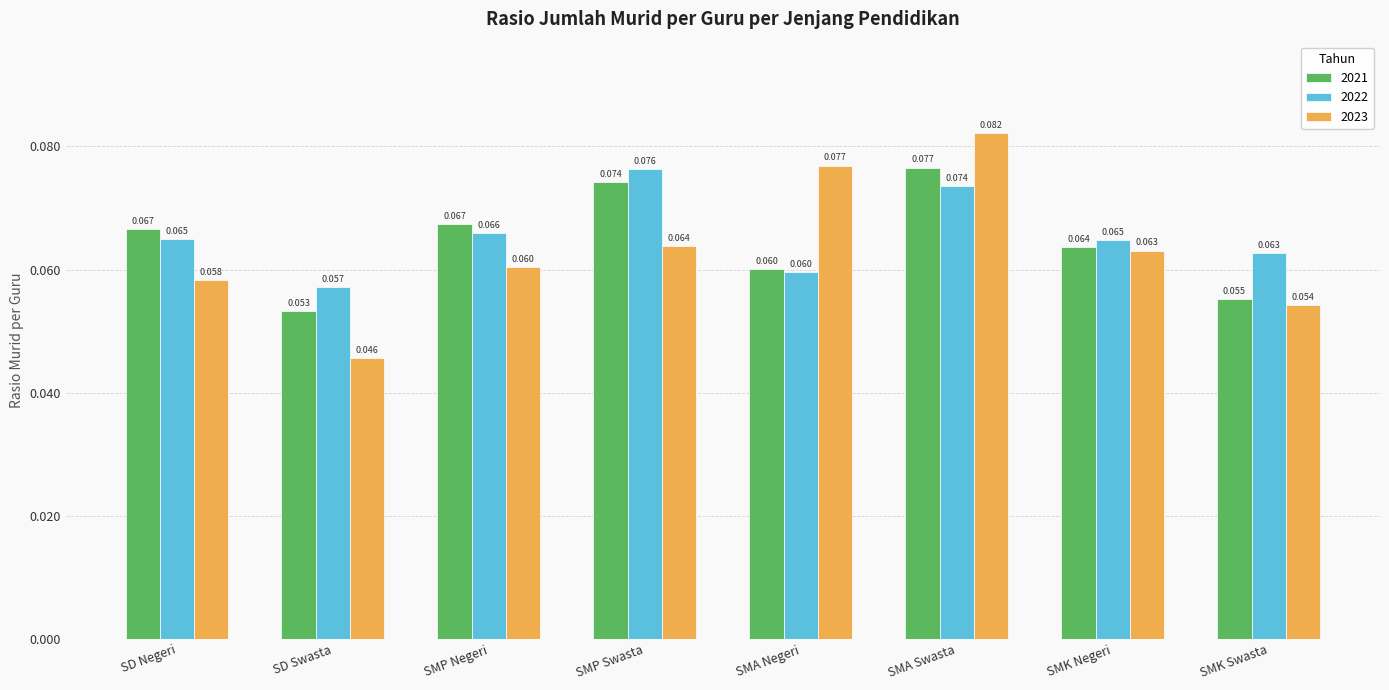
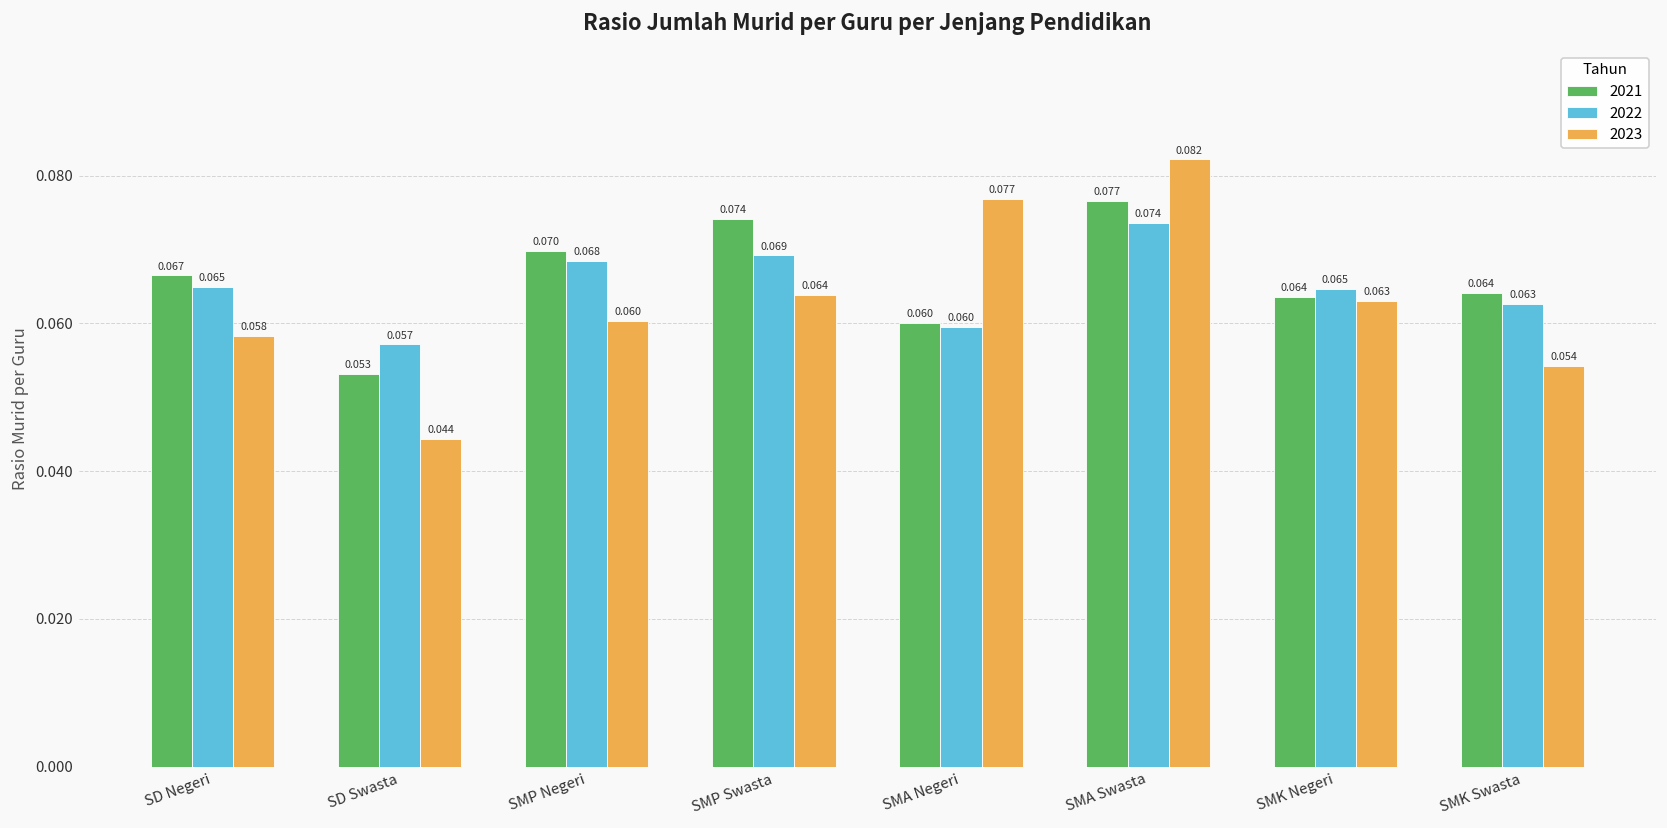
2023, SD Swasta: 0.046 -> 0.044
2021, SMP Negeri: 0.067 -> 0.070
2022, SMP Negeri: 0.066 -> 0.068
2022, SMP Swasta: 0.076 -> 0.069
2021, SMK Swasta: 0.055 -> 0.064
